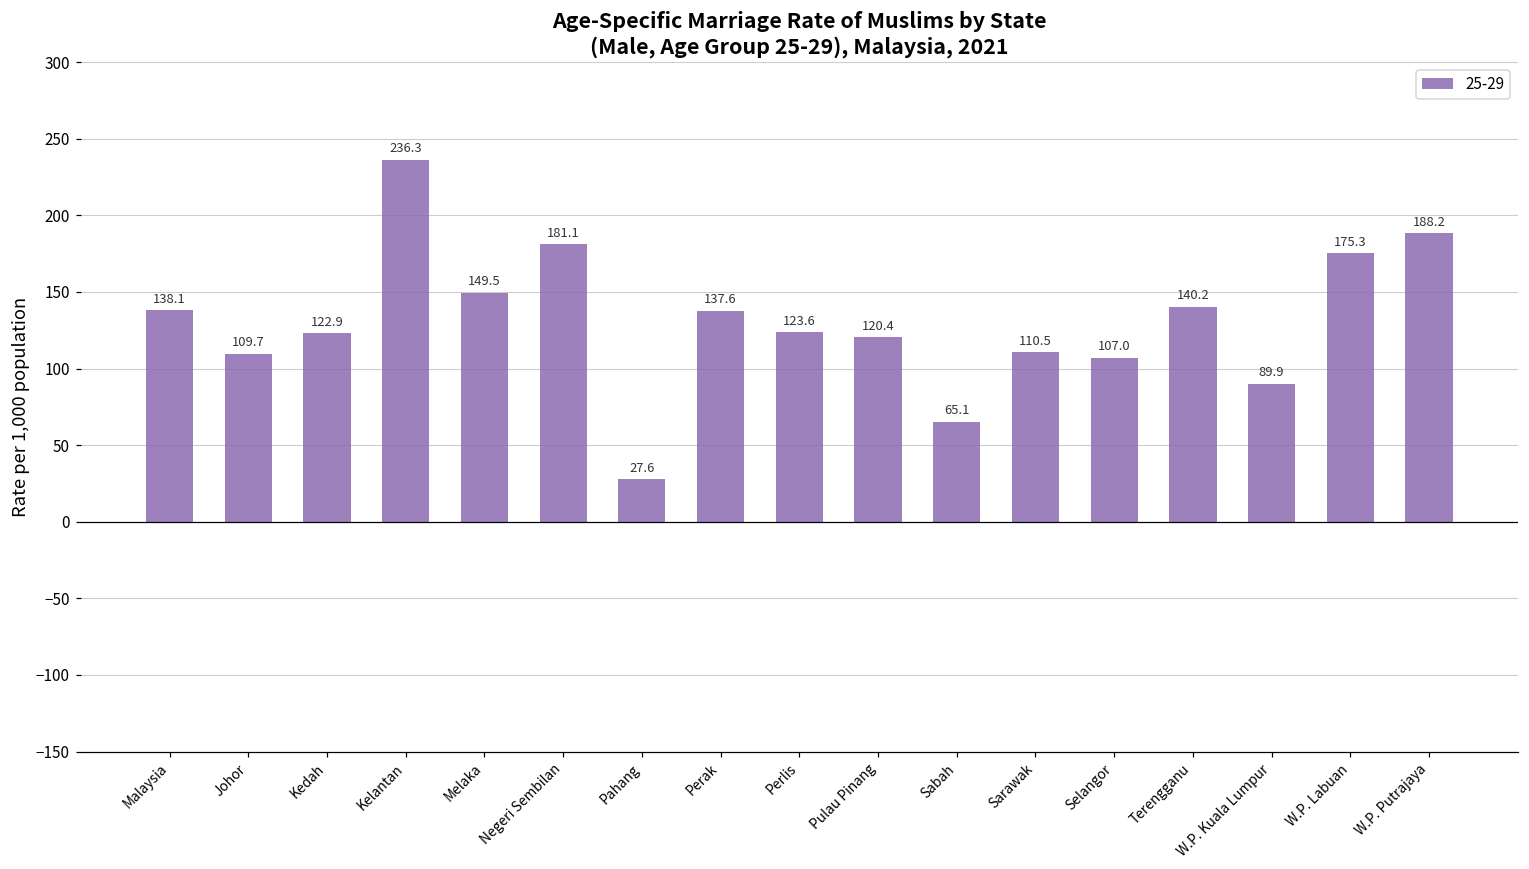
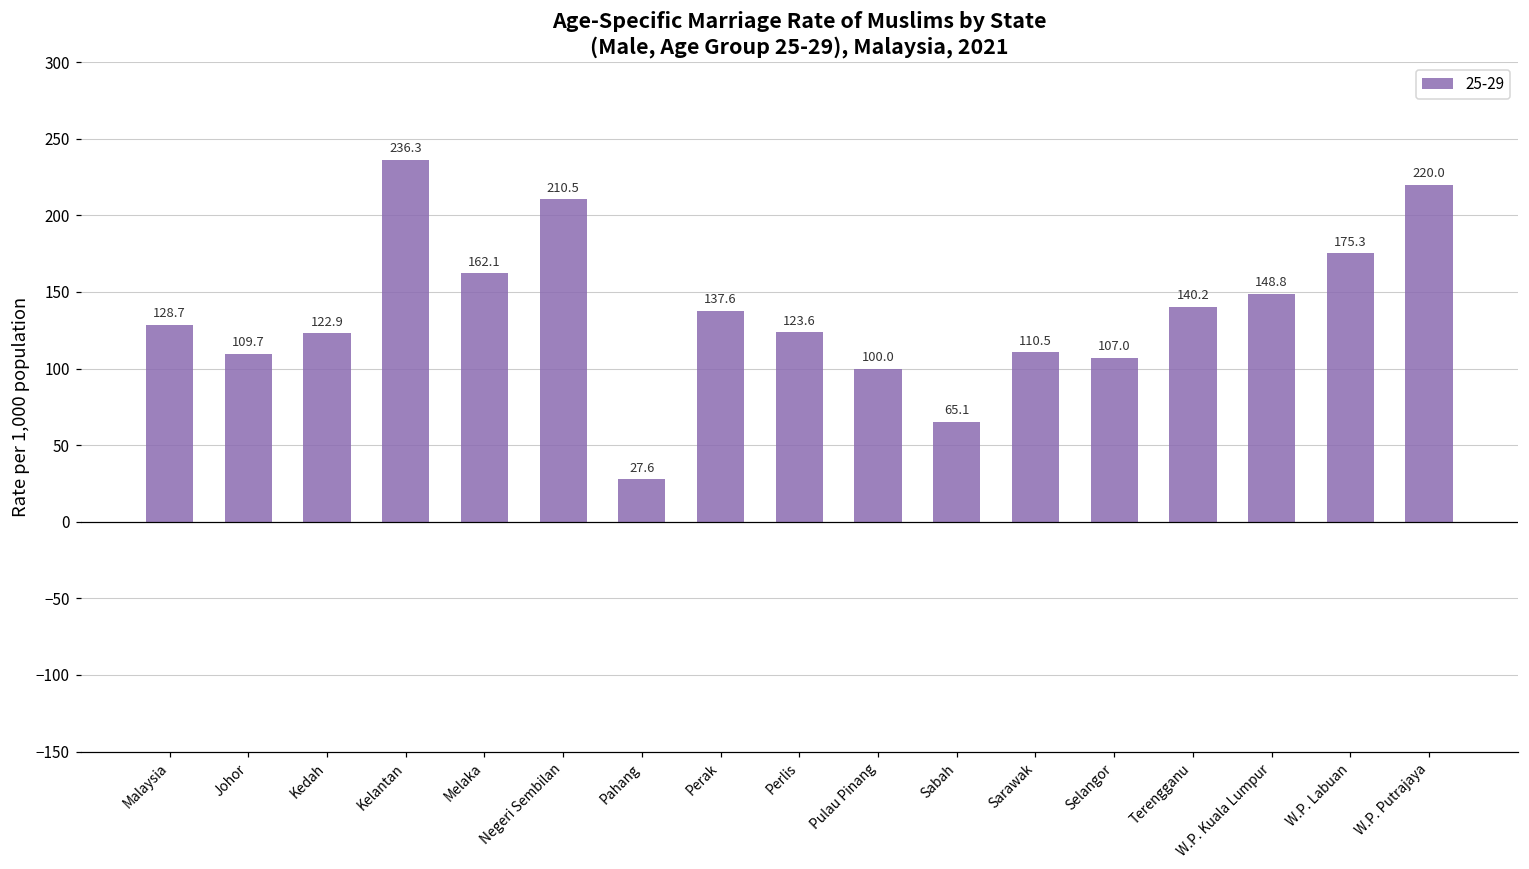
Malaysia: 138.1 -> 128.7
Melaka: 149.5 -> 162.1
Negeri Sembilan: 181.1 -> 210.5
Pulau Pinang: 120.4 -> 100.0
W.P. Kuala Lumpur: 89.9 -> 148.8
W.P. Putrajaya: 188.2 -> 220.0
